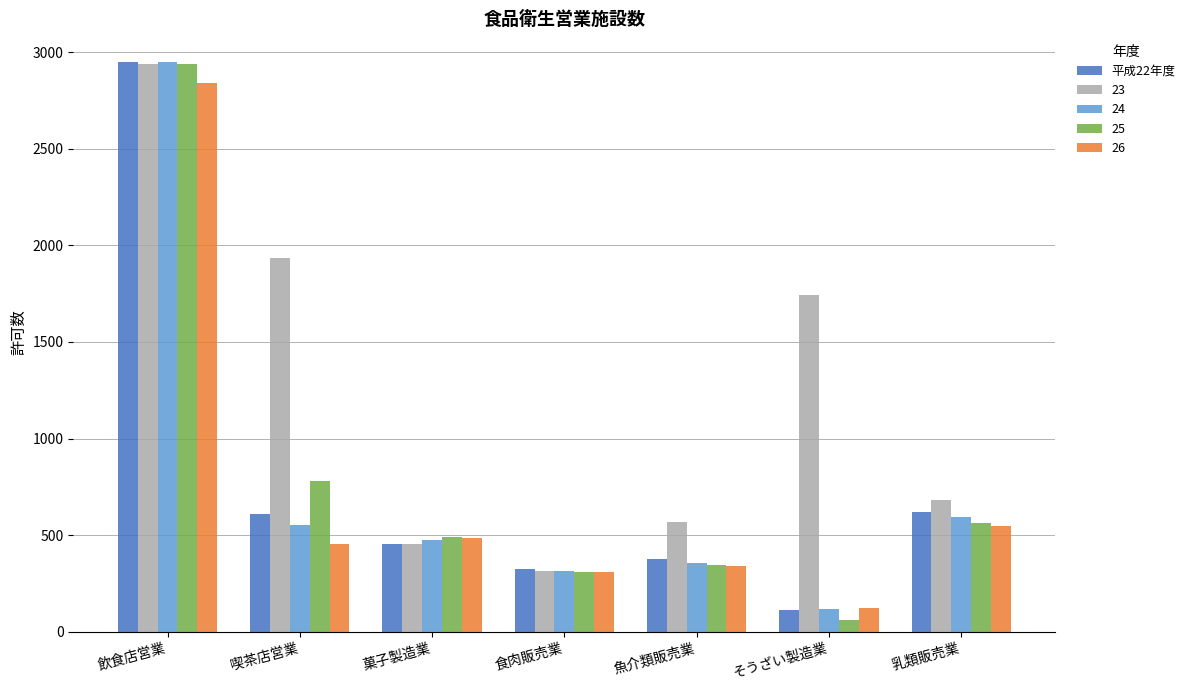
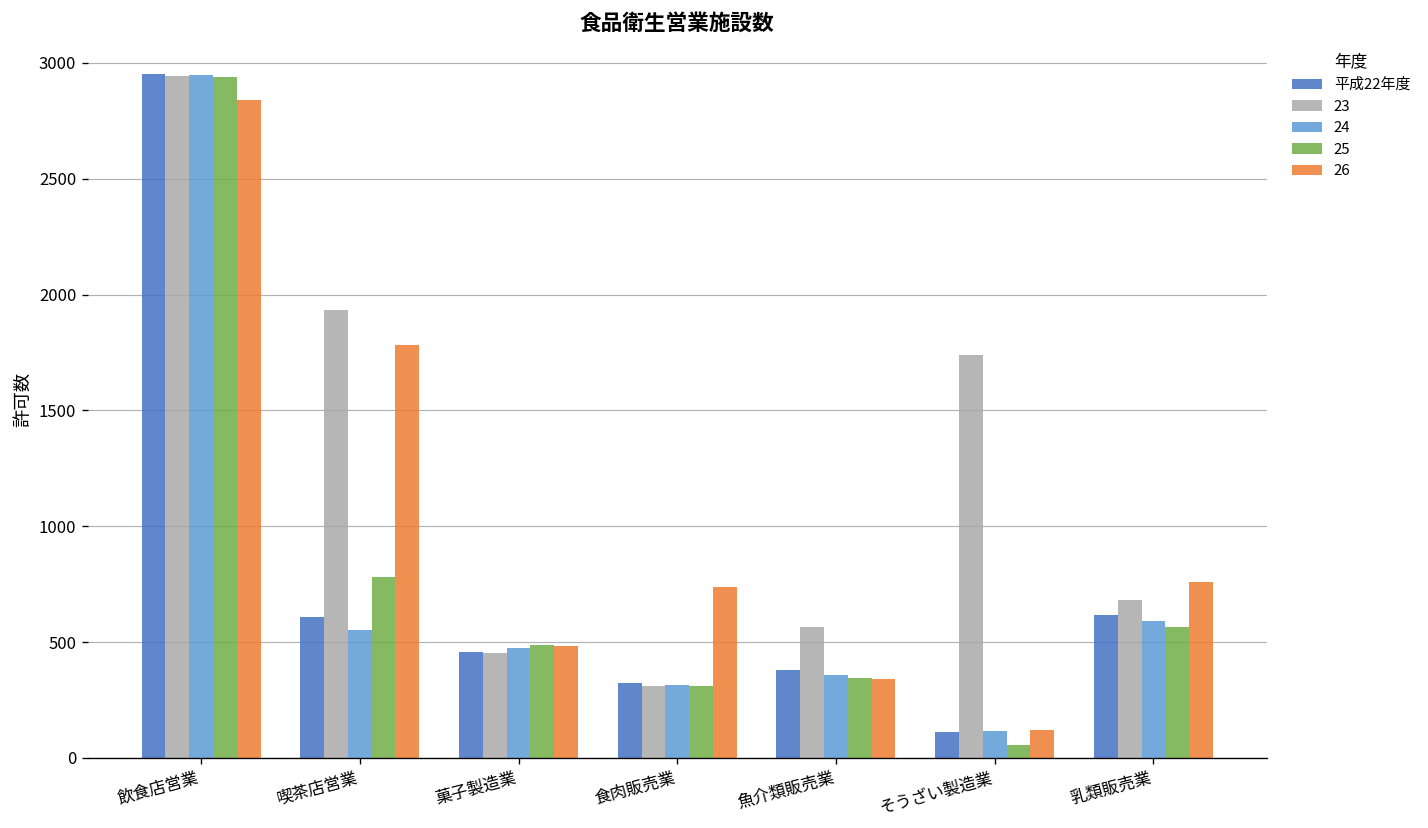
26, 喫茶店営業: 450 -> 1780
26, 食肉販売業: 310 -> 740
26, 乳類販売業: 550 -> 760
